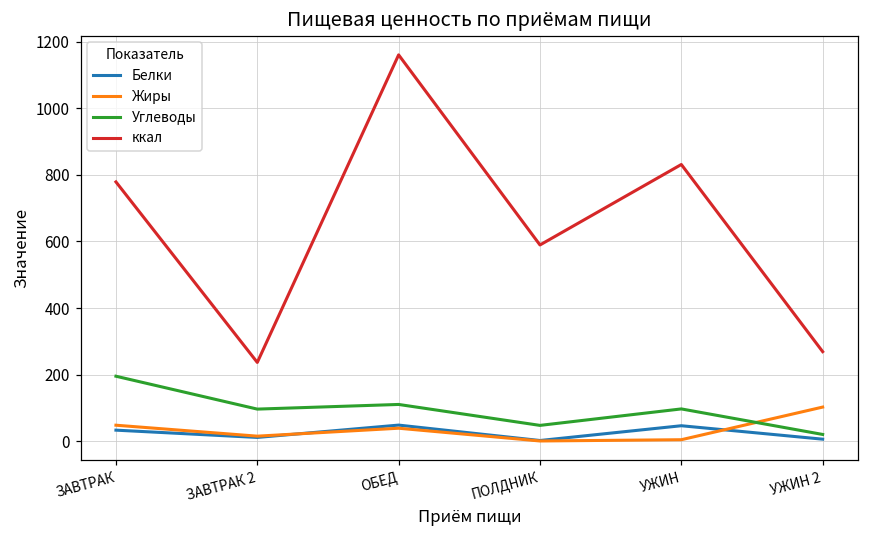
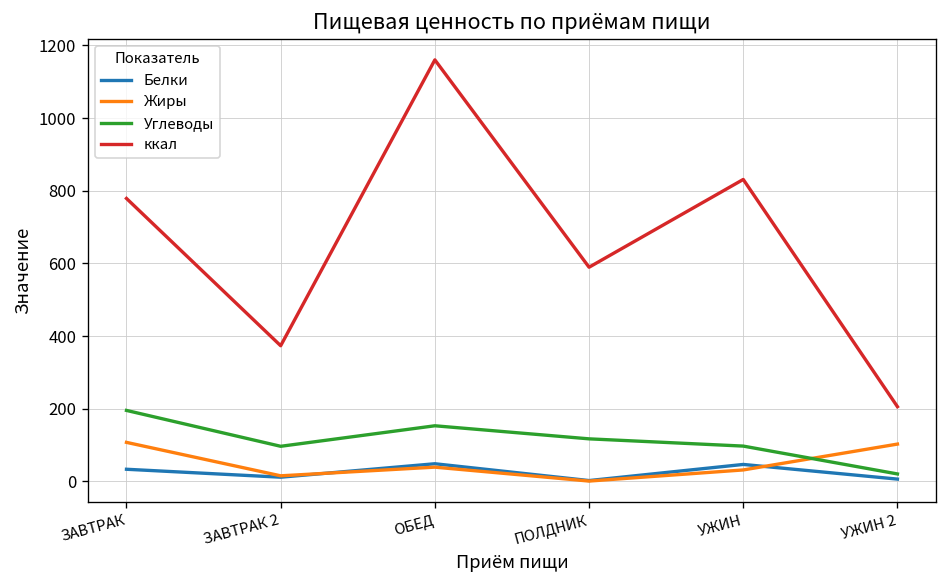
Жиры, ЗАВТРАК: 50 -> 110
ккал, ЗАВТРАК 2: 240 -> 370
Углеводы, ОБЕД: 110 -> 150
Углеводы, ПОЛДНИК: 50 -> 120
Жиры, УЖИН: 0 -> 30
ккал, УЖИН 2: 270 -> 210
